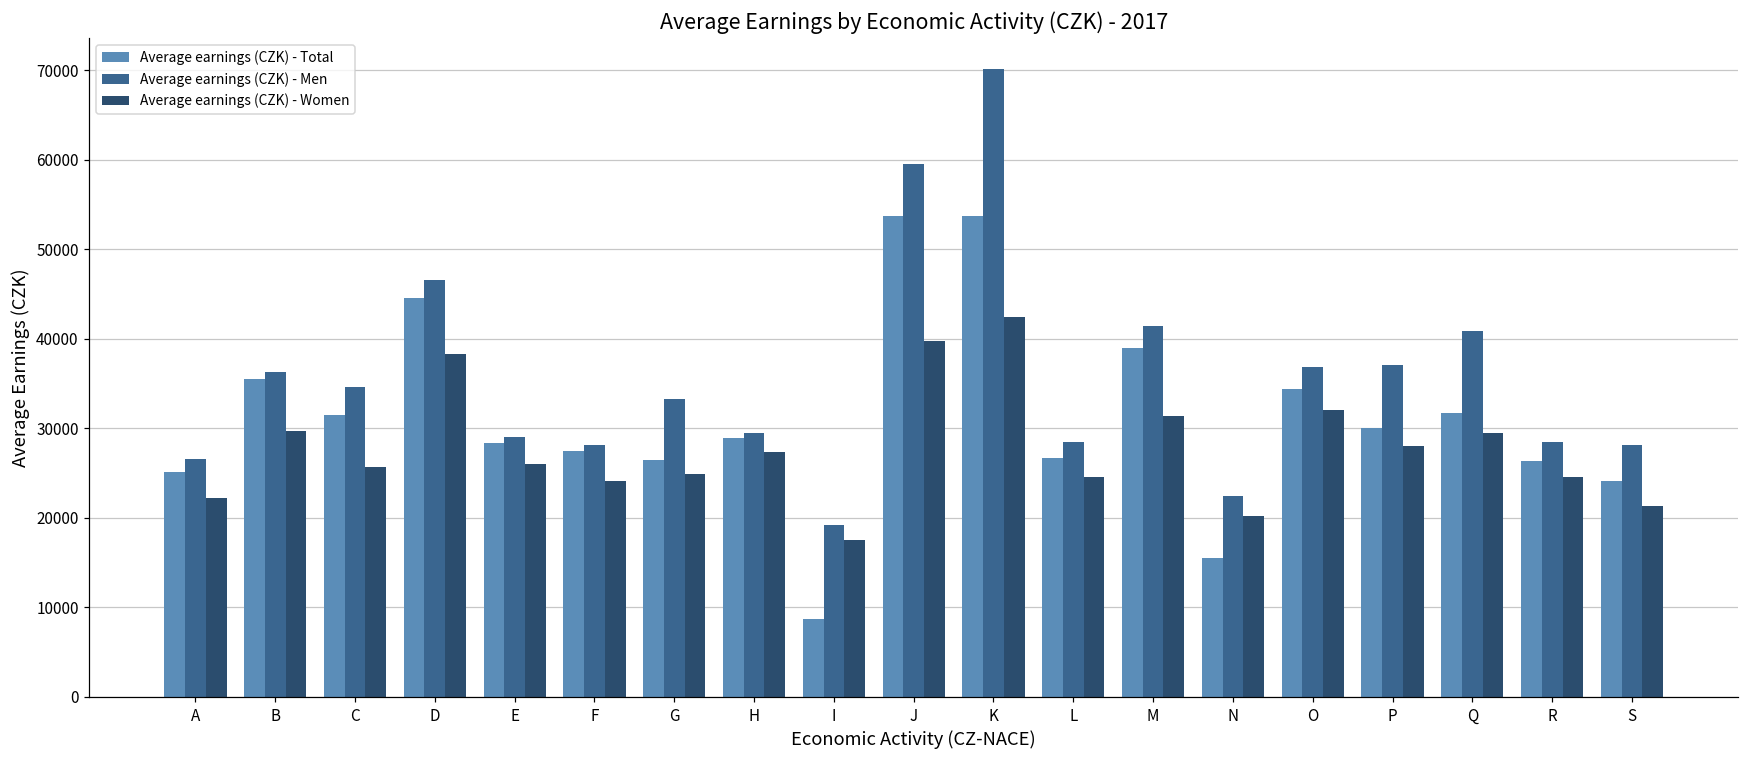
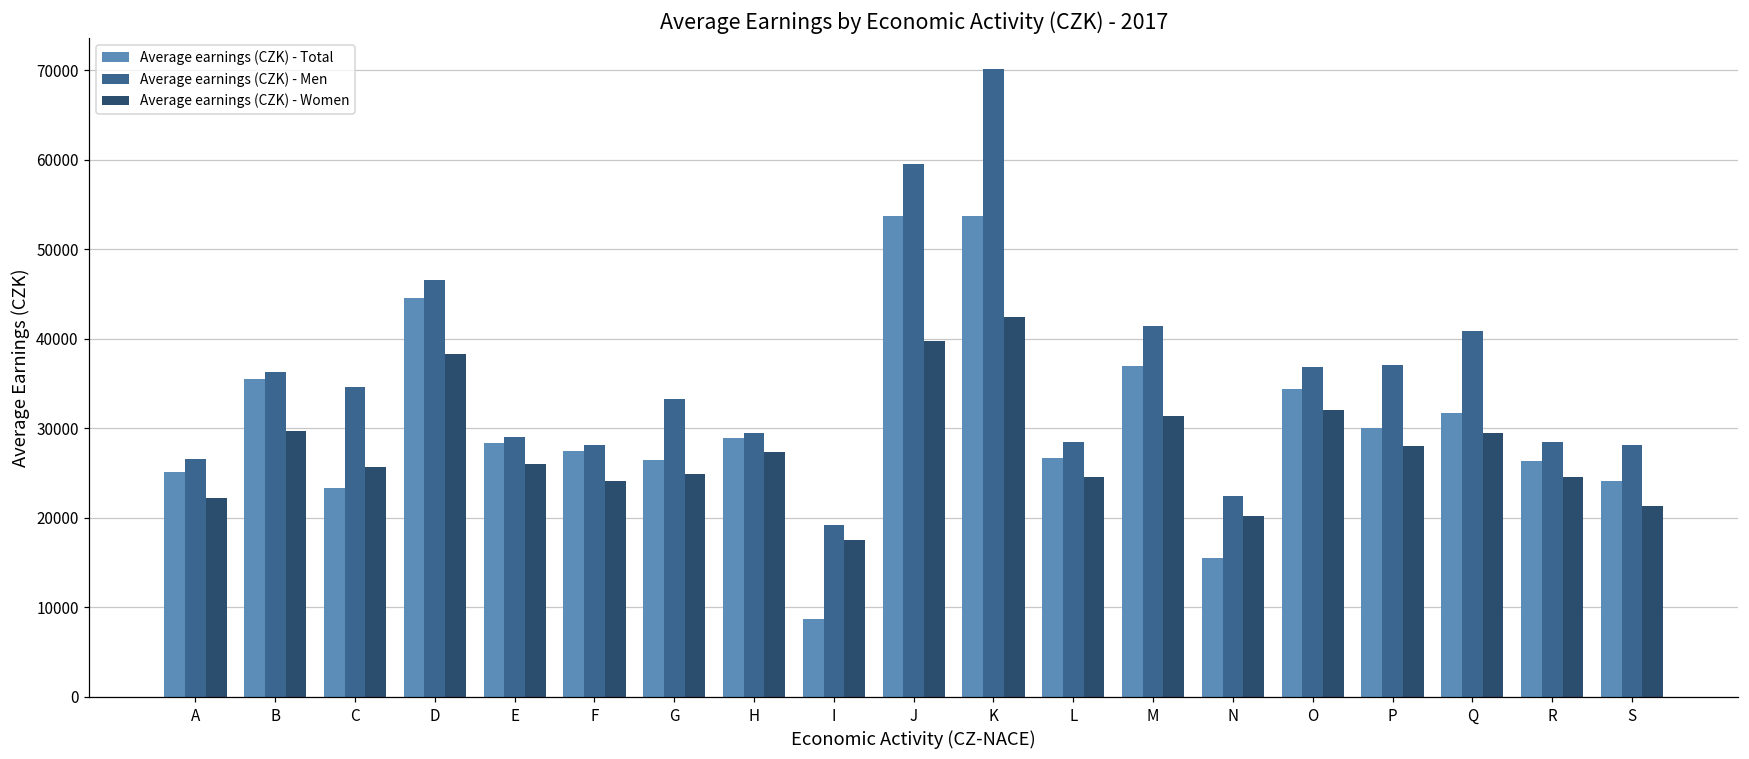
Average earnings (CZK) - Total, C: 32000 -> 23000
Average earnings (CZK) - Total, M: 39000 -> 37000
